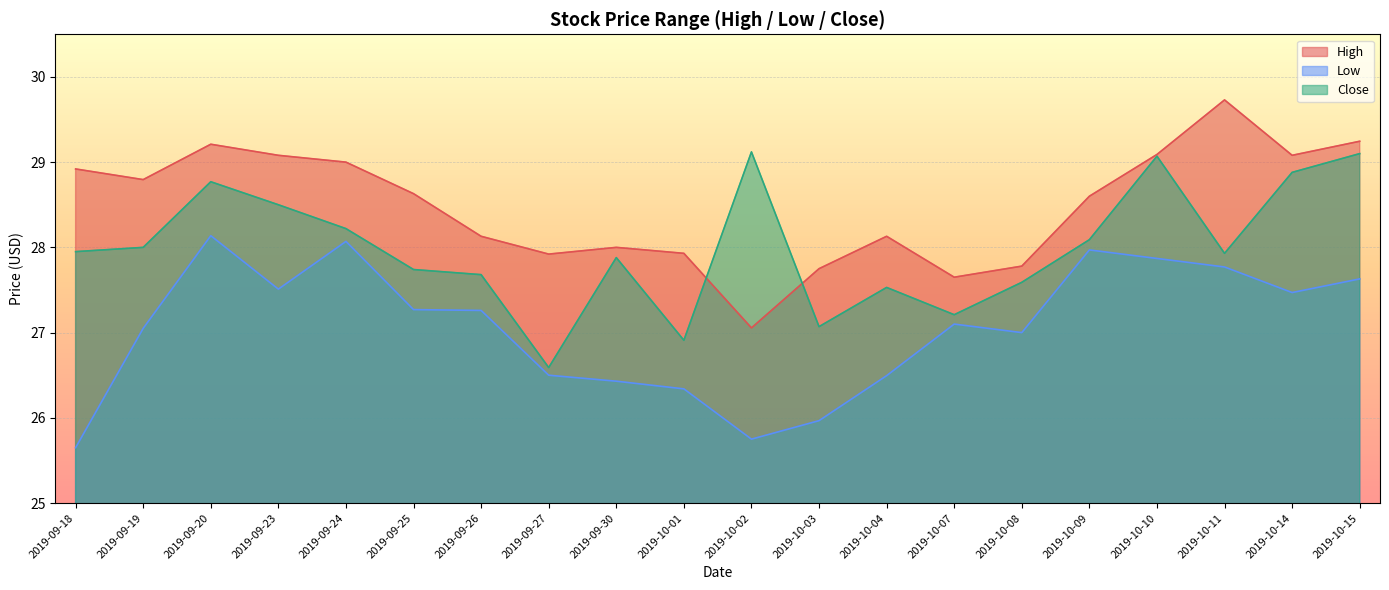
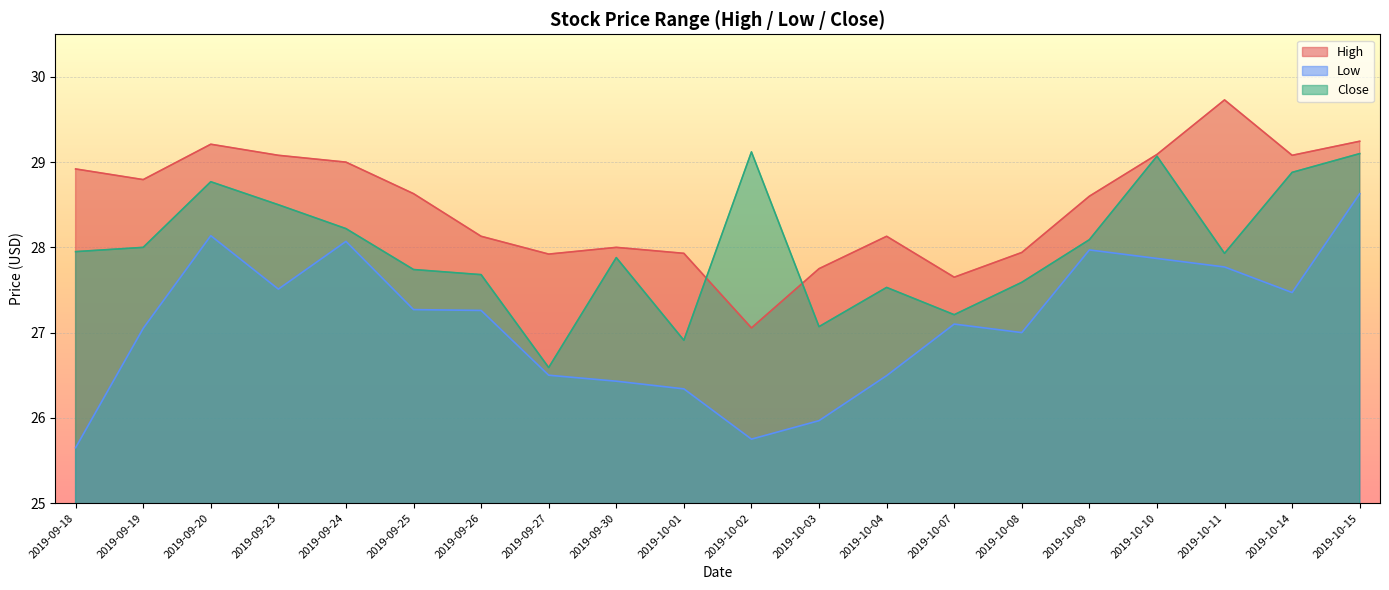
High, 2019-10-08: 27.8 -> 27.9
Low, 2019-10-15: 27.6 -> 28.6
